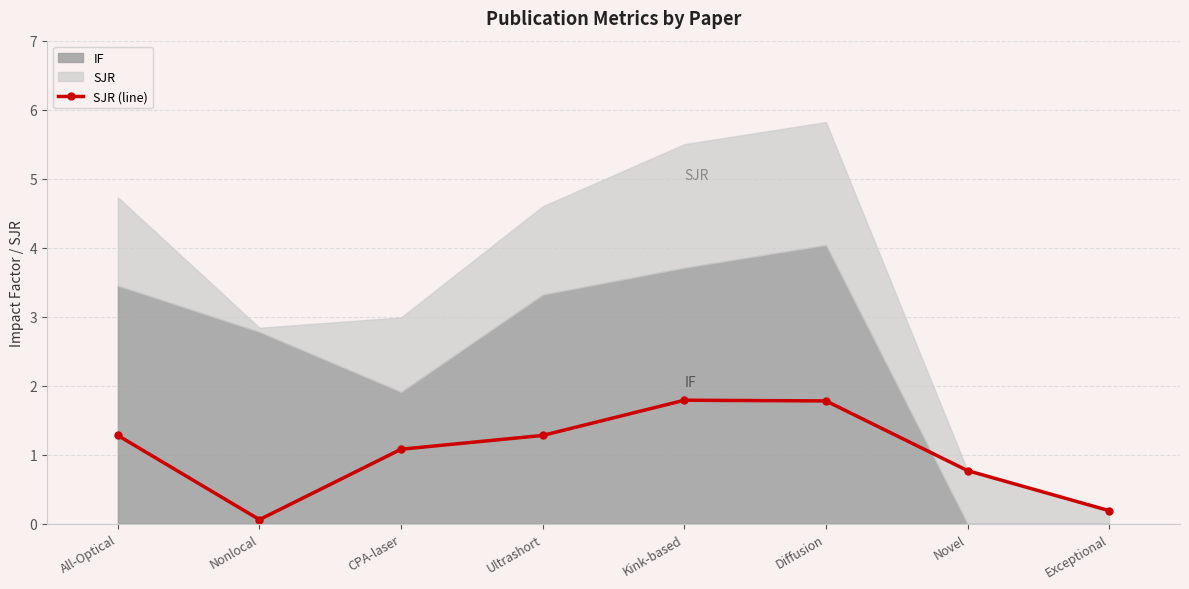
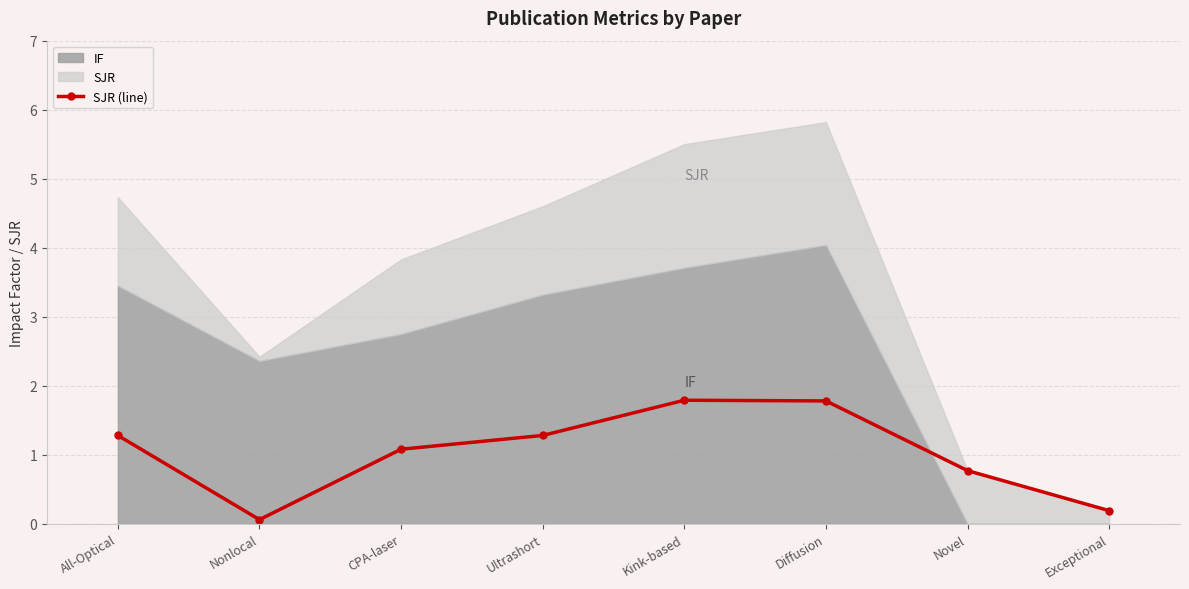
IF, Nonlocal: 2.8 -> 2.4
IF, CPA-laser: 1.9 -> 2.8
